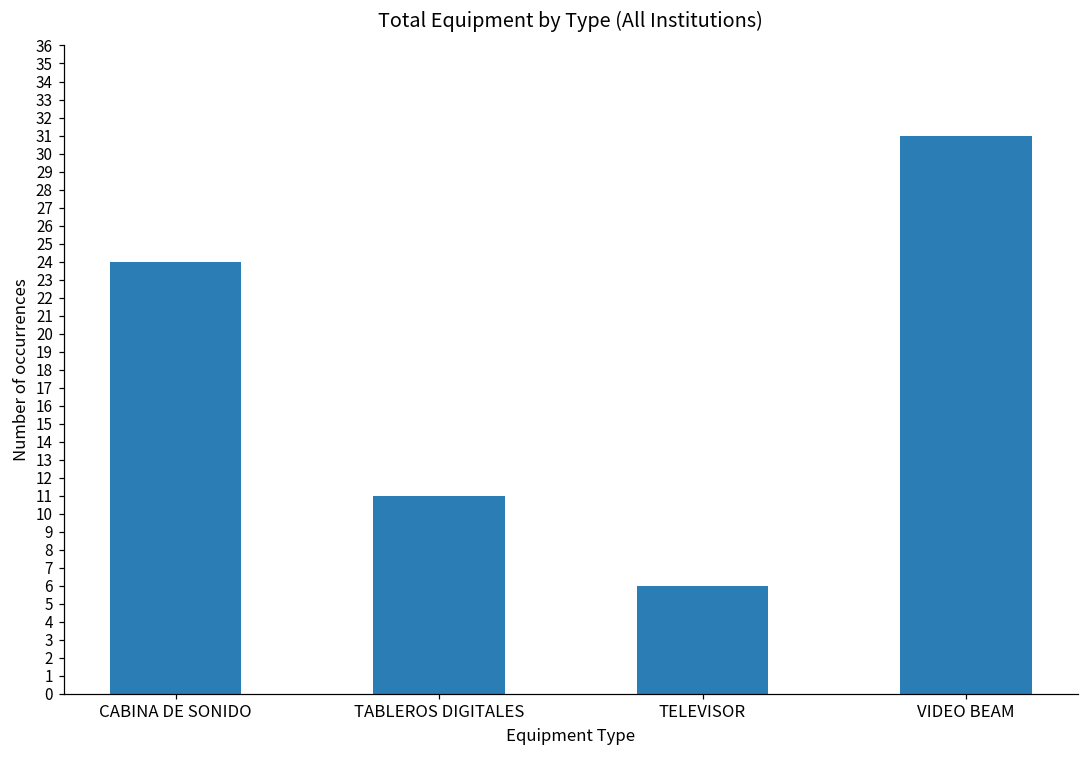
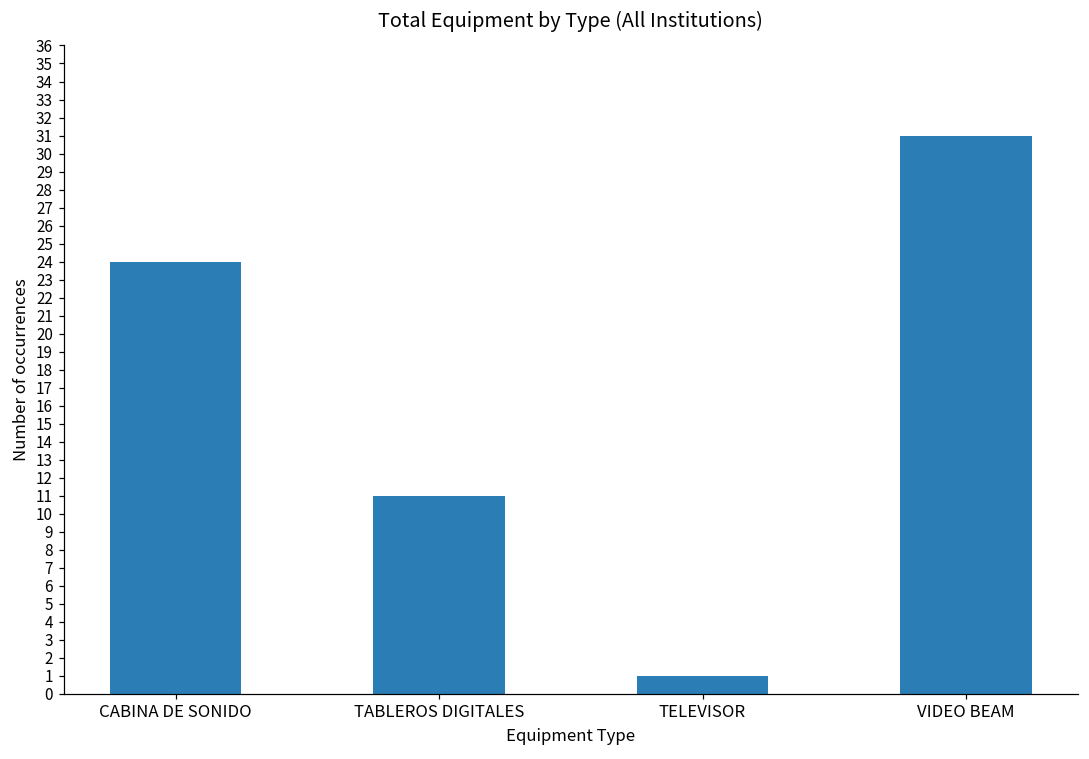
TELEVISOR: 6 -> 1
